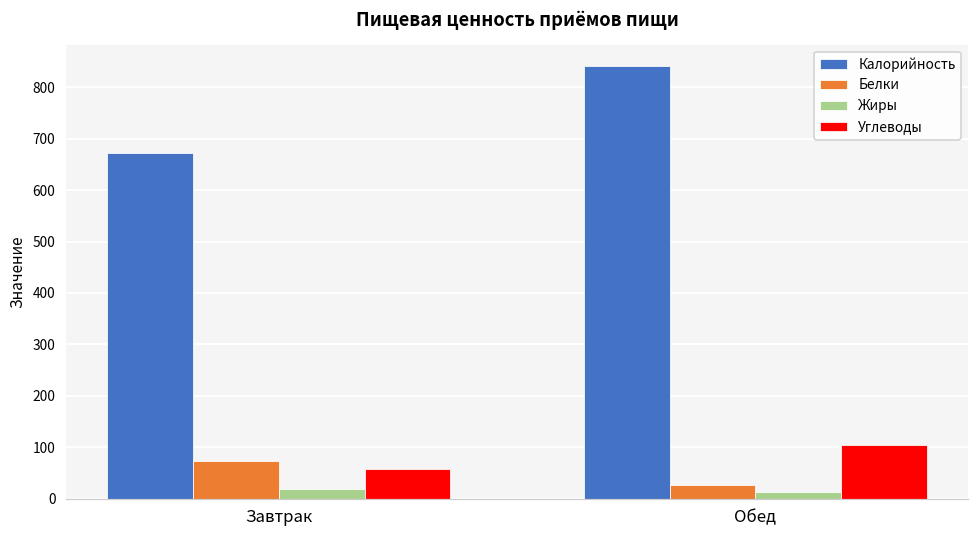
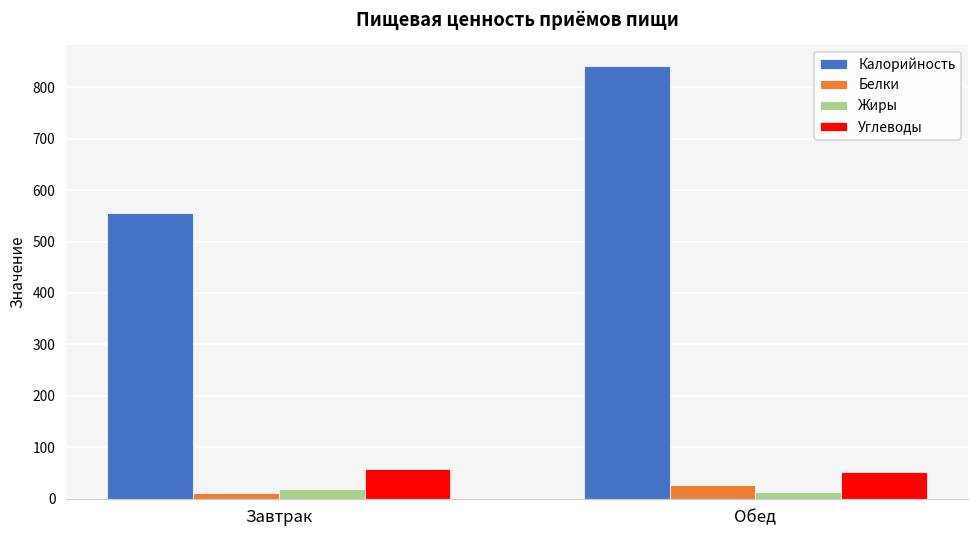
Калорийность, Завтрак: 670 -> 560
Белки, Завтрак: 70 -> 10
Углеводы, Обед: 110 -> 50
